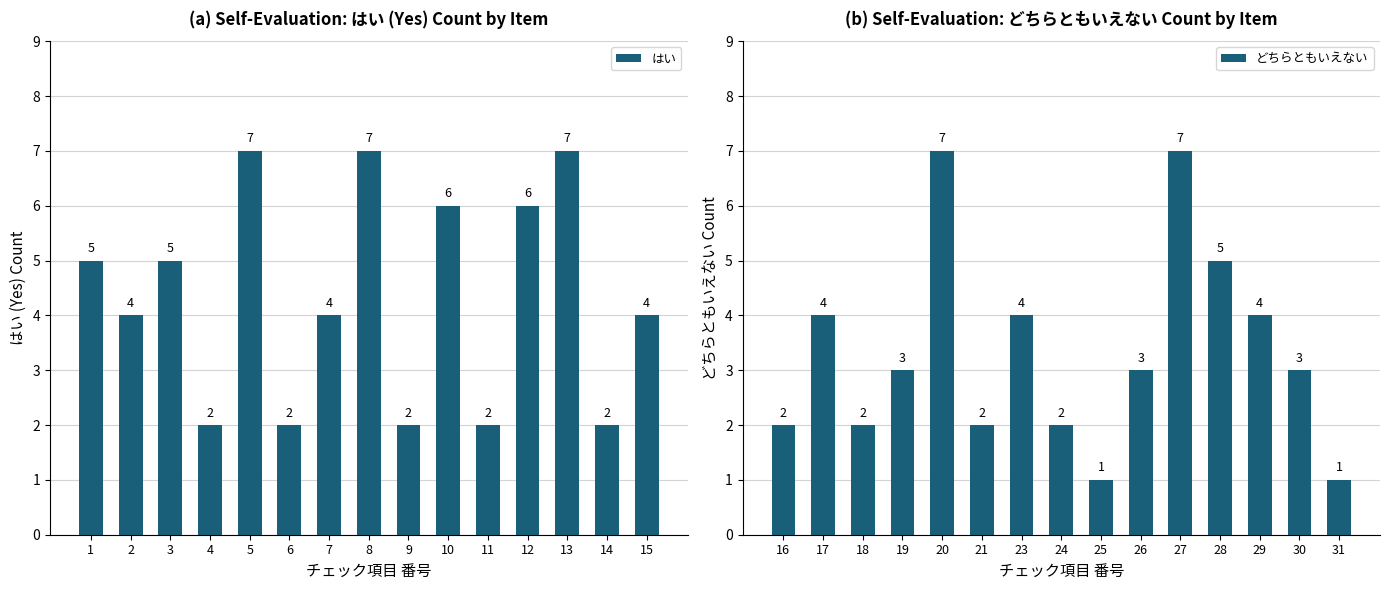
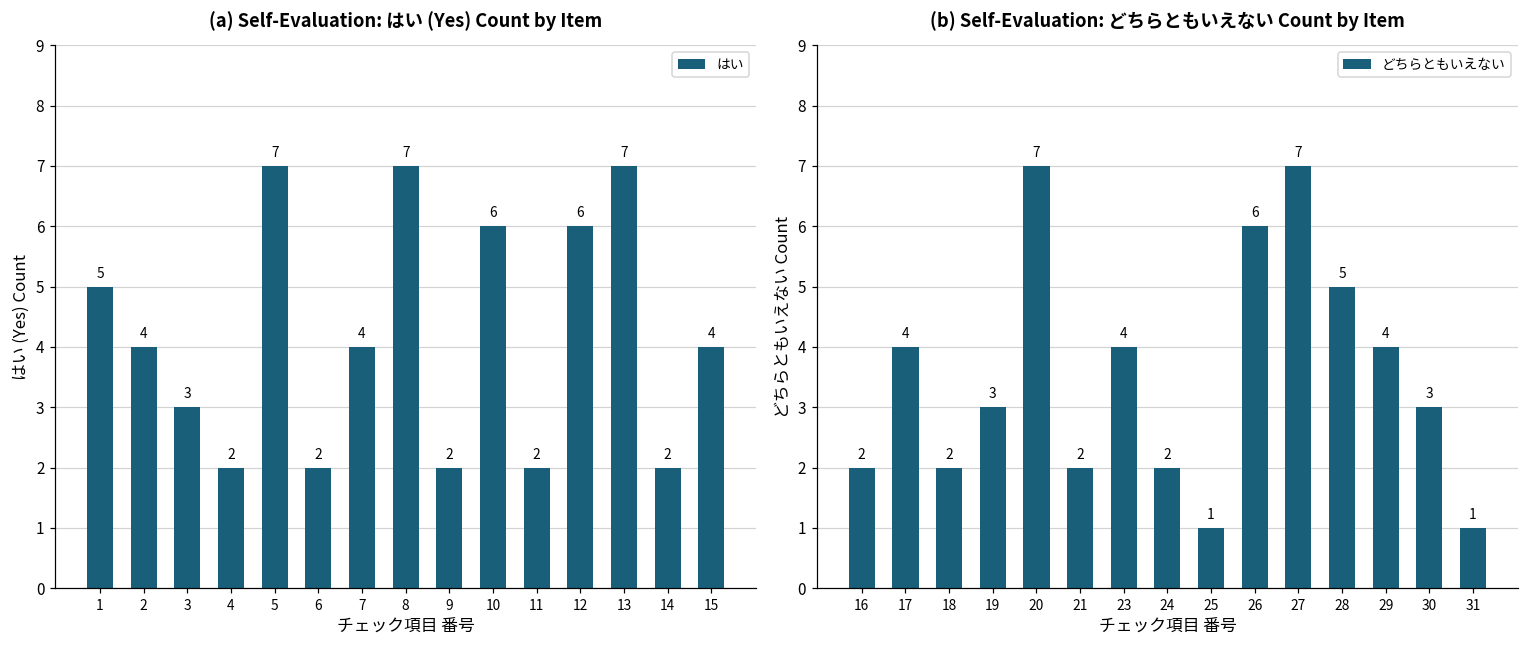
(a) Self-Evaluation: はい (Yes) Count by Item, 3: 5 -> 3
(b) Self-Evaluation: どちらともいえない Count by Item, 26: 3 -> 6
